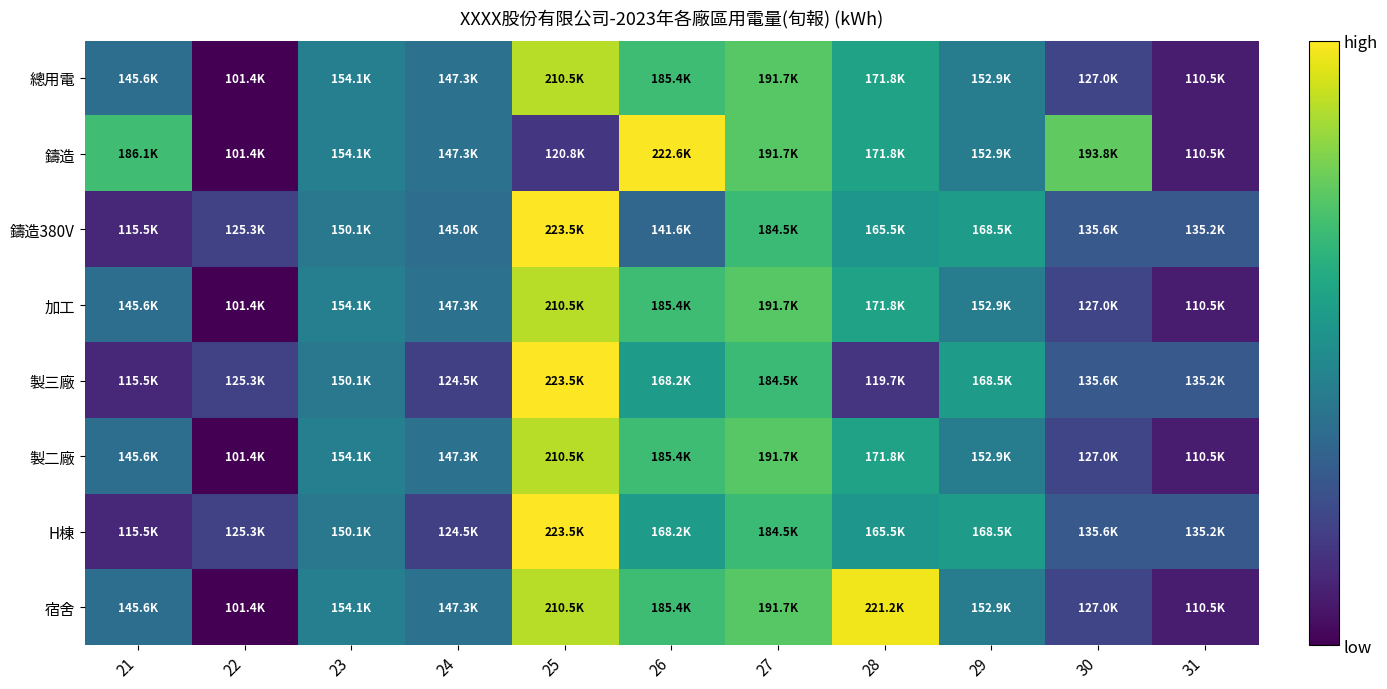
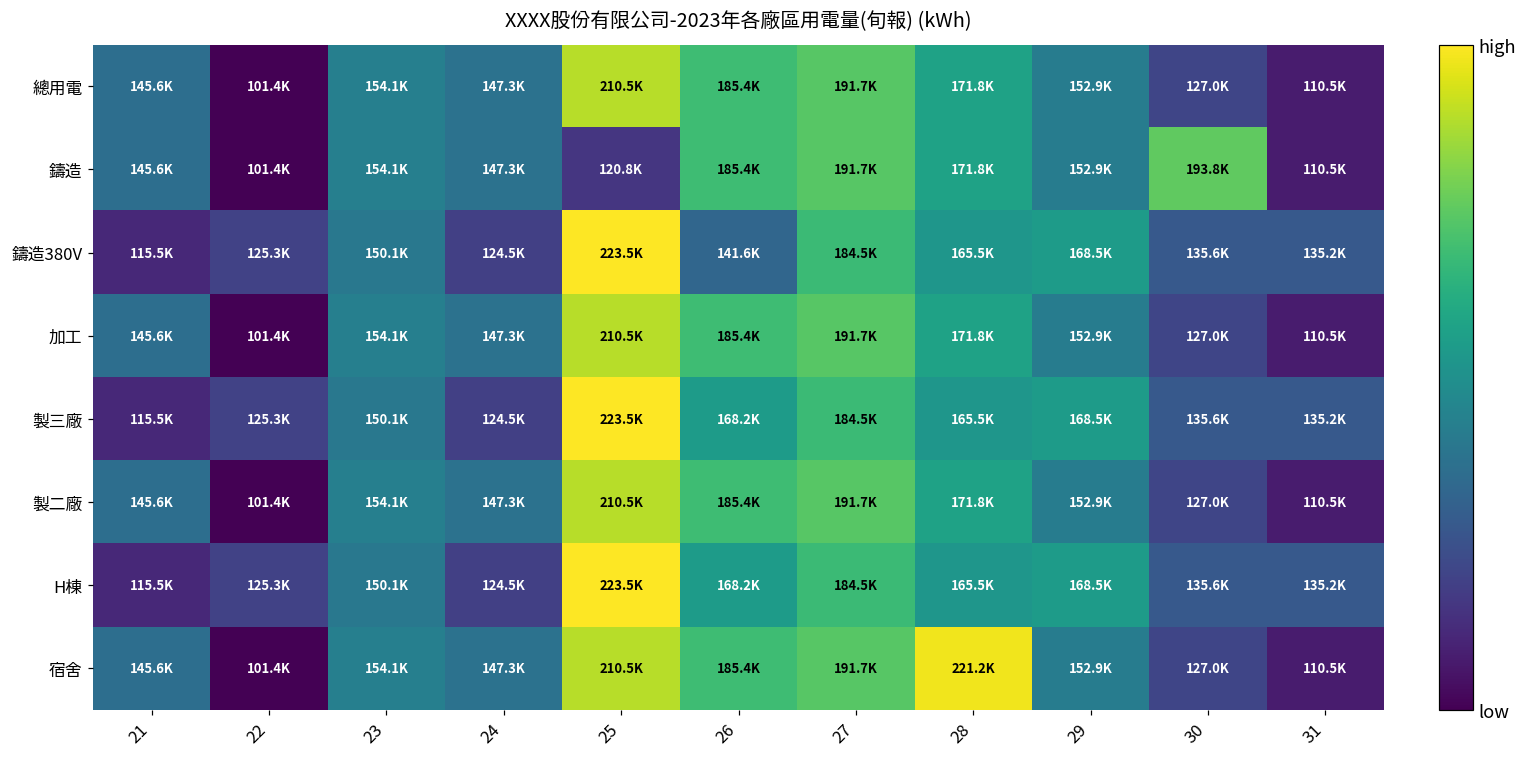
鑄造, 21: 186.1K -> 145.6K
鑄造, 26: 222.6K -> 185.4K
鑄造380V, 24: 145.0K -> 124.5K
製三廠, 28: 119.7K -> 165.5K
